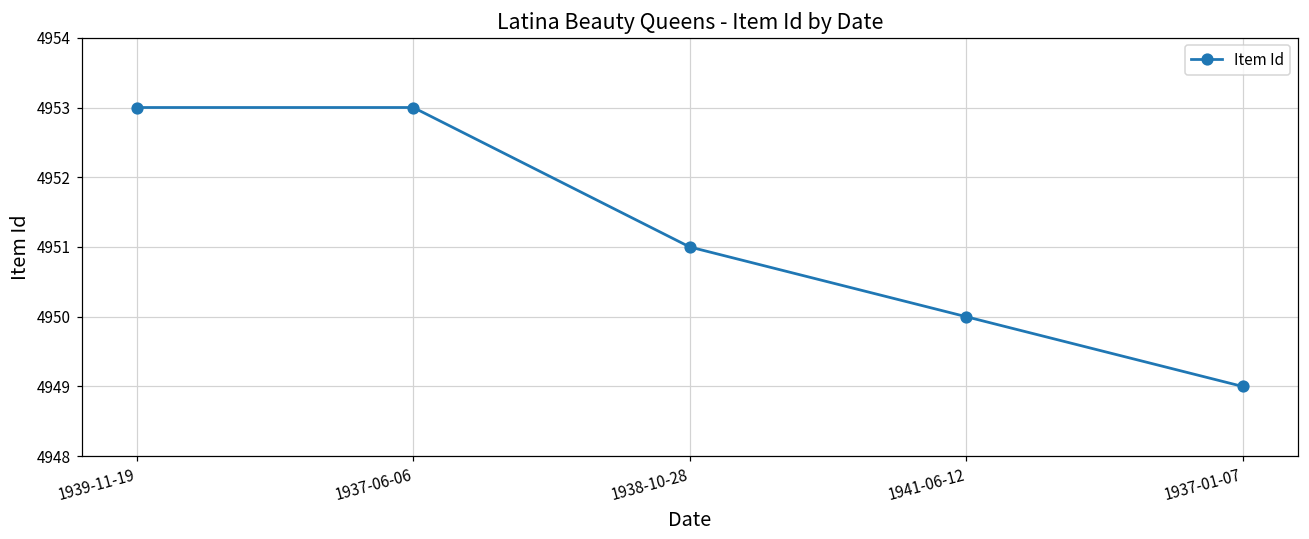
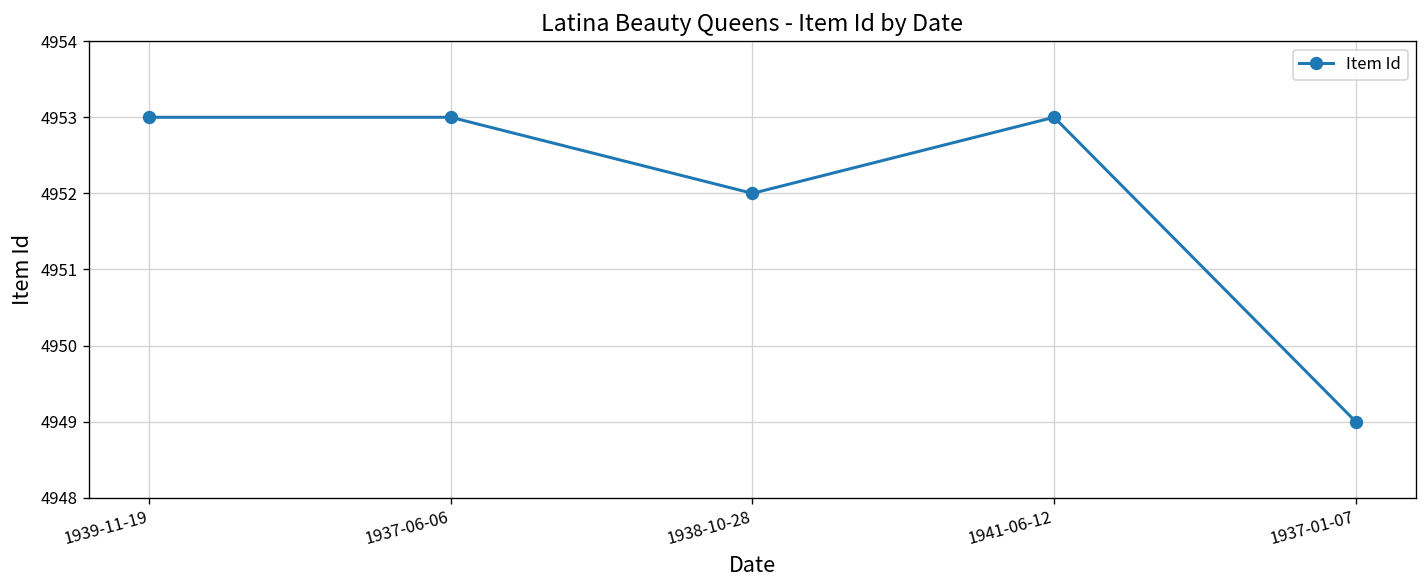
1938-10-28: 4951 -> 4952
1941-06-12: 4950 -> 4953
